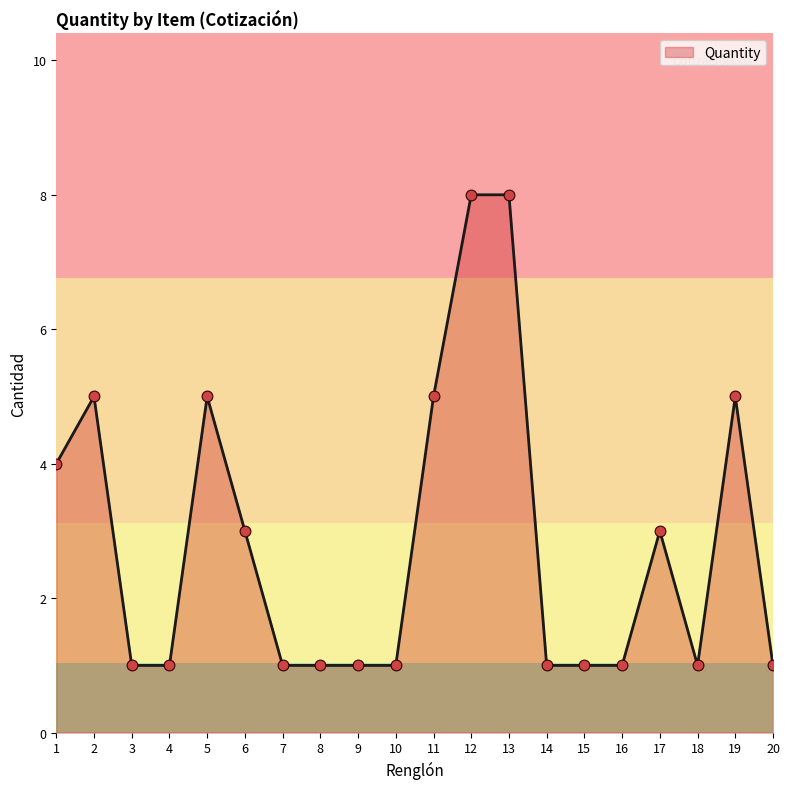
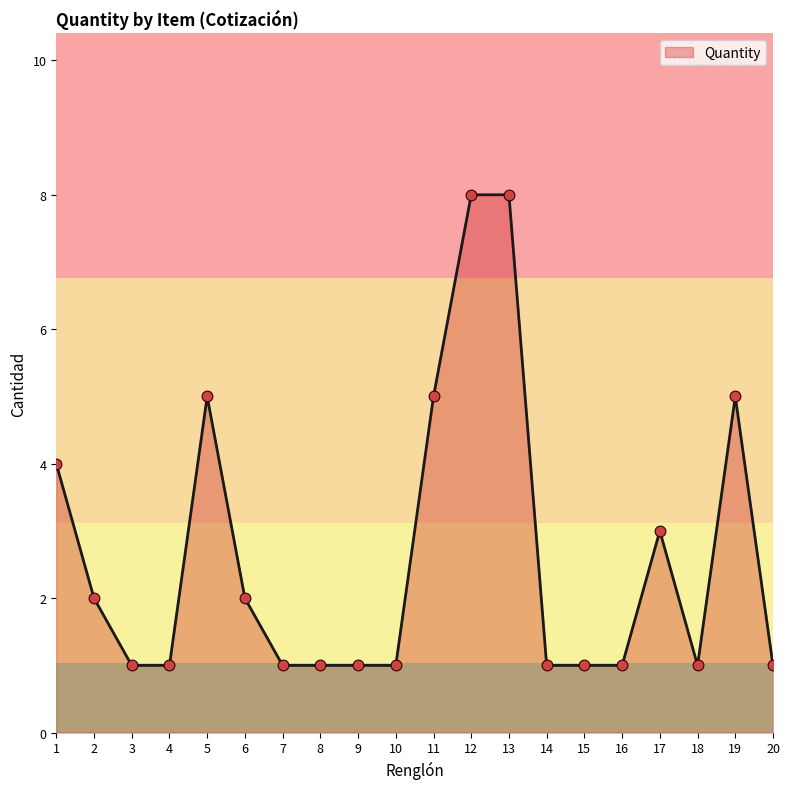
2: 5 -> 2
6: 3 -> 2
